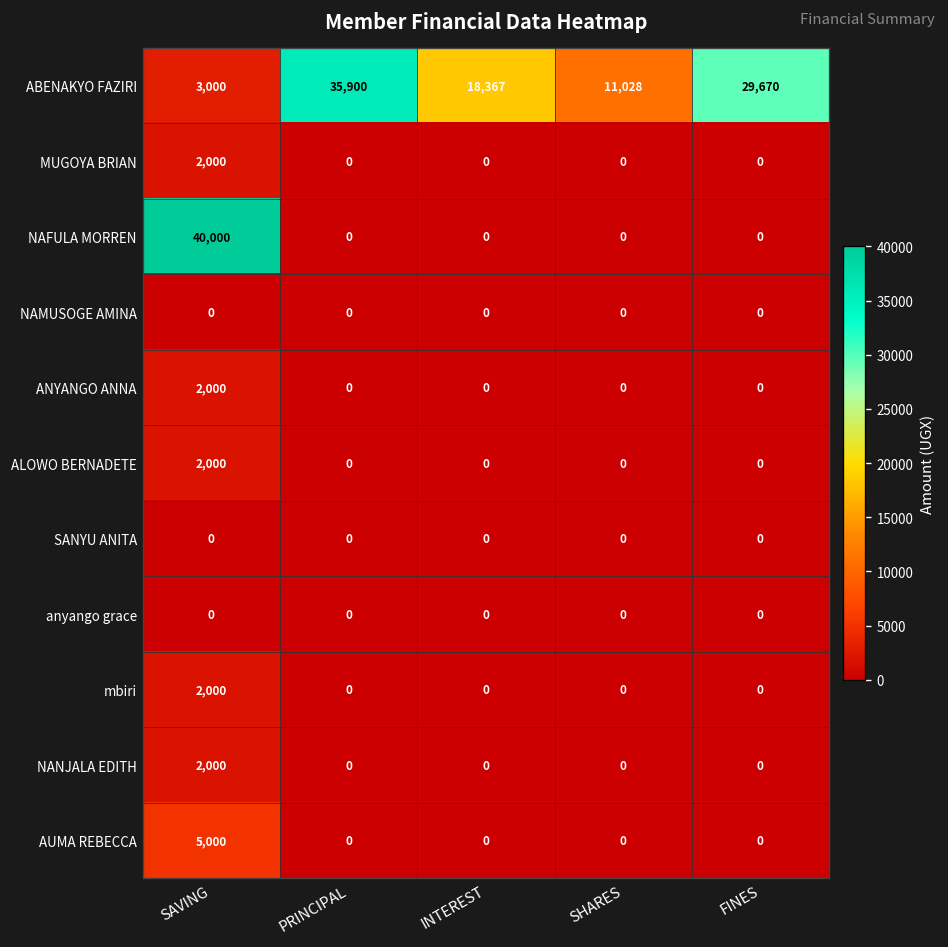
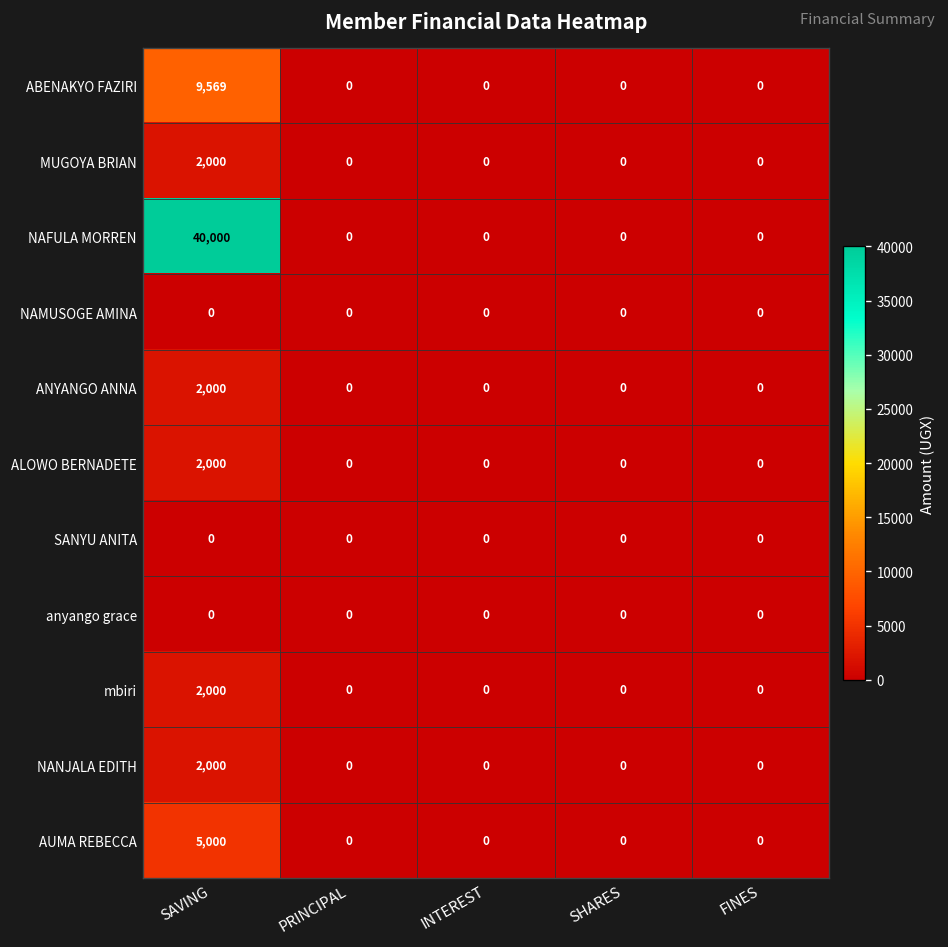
ABENAKYO FAZIRI, SAVING: 3,000 -> 9,569
ABENAKYO FAZIRI, PRINCIPAL: 35,900 -> 0
ABENAKYO FAZIRI, INTEREST: 18,367 -> 0
ABENAKYO FAZIRI, SHARES: 11,028 -> 0
ABENAKYO FAZIRI, FINES: 29,670 -> 0
